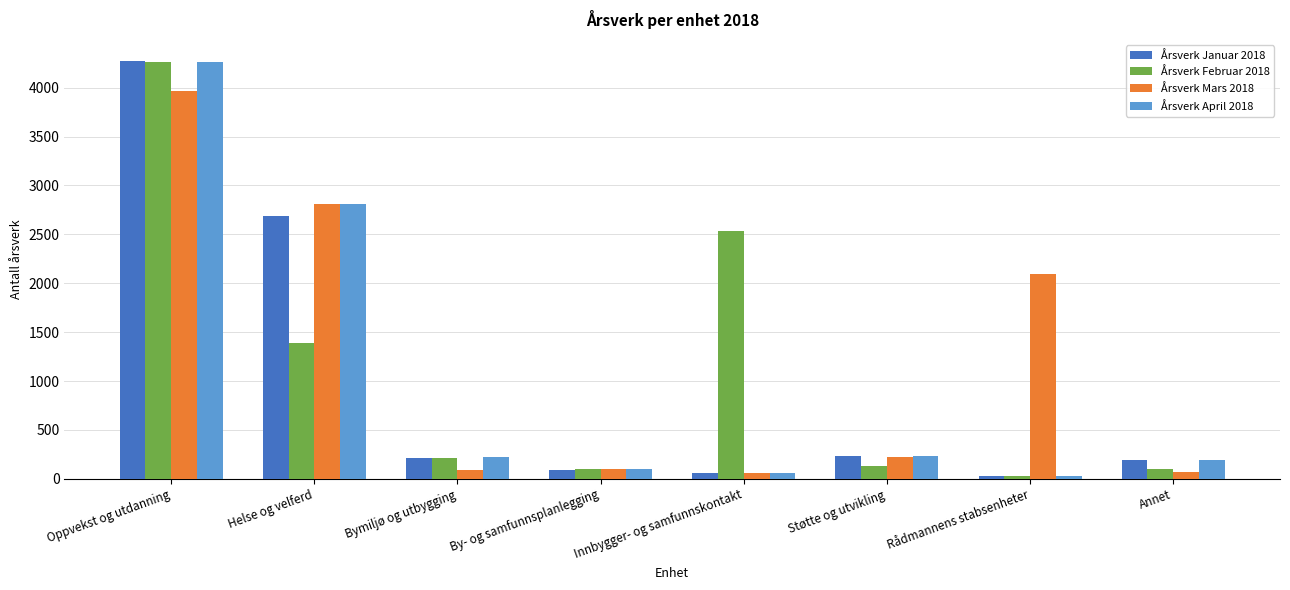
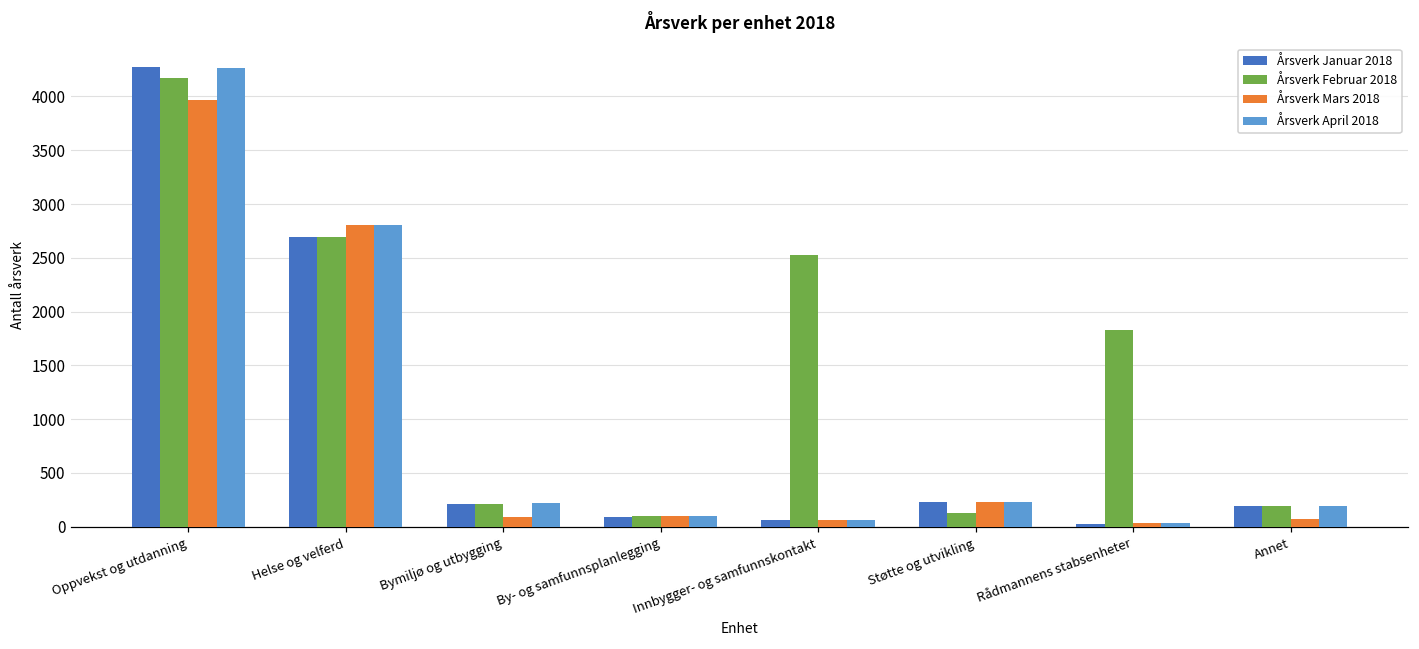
Årsverk Februar 2018, Oppvekst og utdanning: 4300 -> 4200
Årsverk Februar 2018, Helse og velferd: 1400 -> 2700
Årsverk Februar 2018, Rådmannens stabsenheter: 0 -> 1800
Årsverk Mars 2018, Rådmannens stabsenheter: 2100 -> 0
Årsverk Februar 2018, Annet: 100 -> 200
